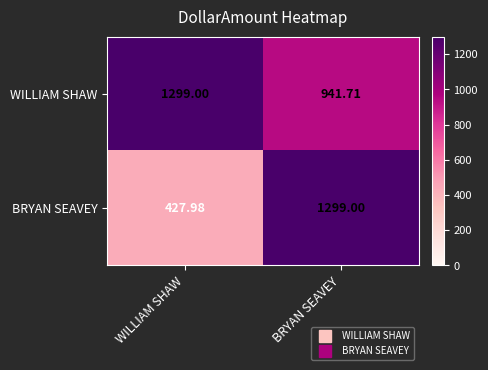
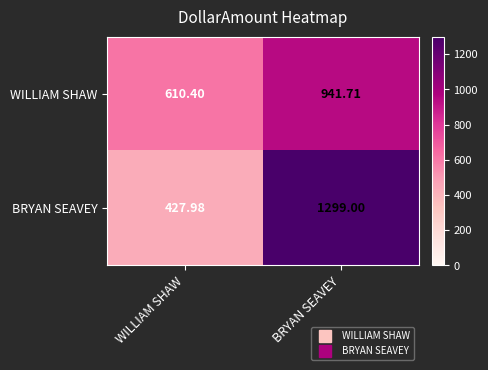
WILLIAM SHAW, WILLIAM SHAW: 1299.00 -> 610.40
